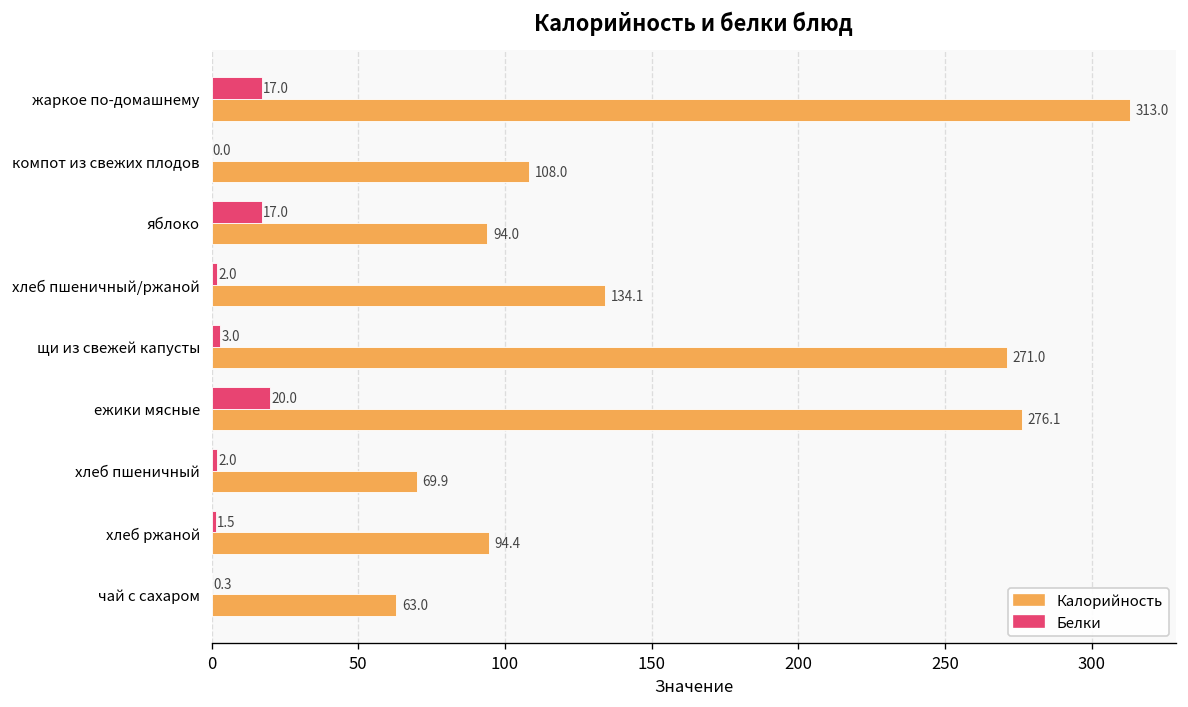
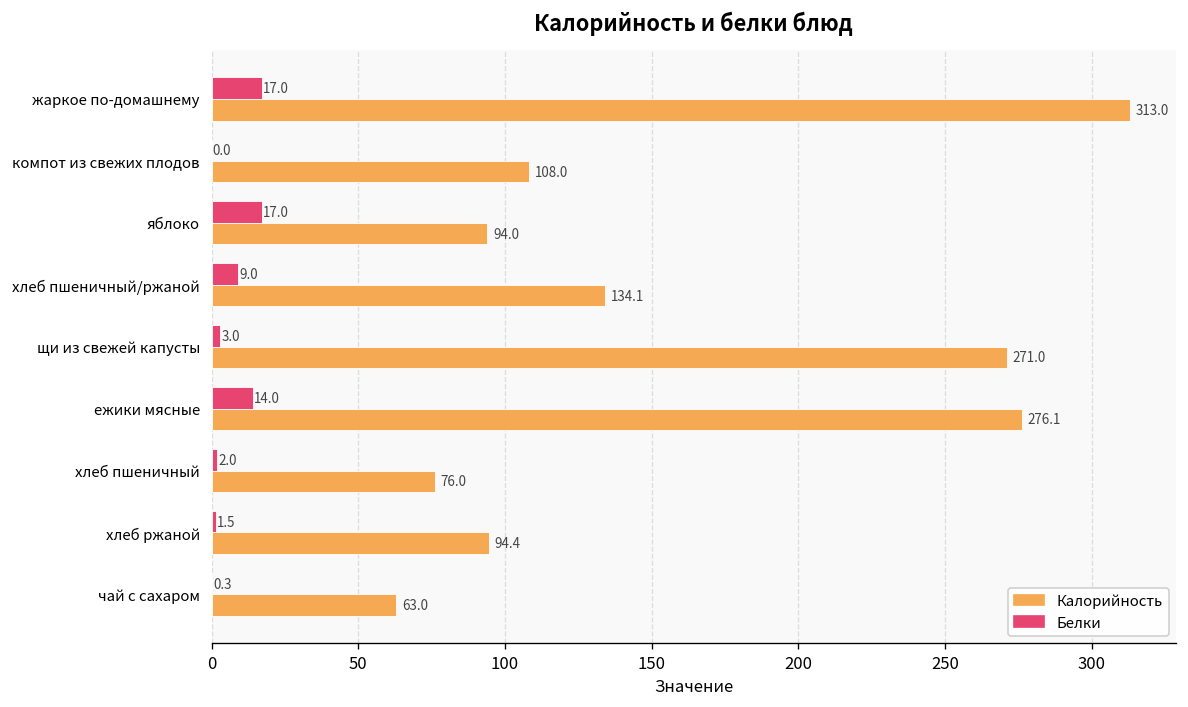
Белки, хлеб пшеничный/ржаной: 2.0 -> 9.0
Белки, ежики мясные: 20.0 -> 14.0
Калорийность, хлеб пшеничный: 69.9 -> 76.0
